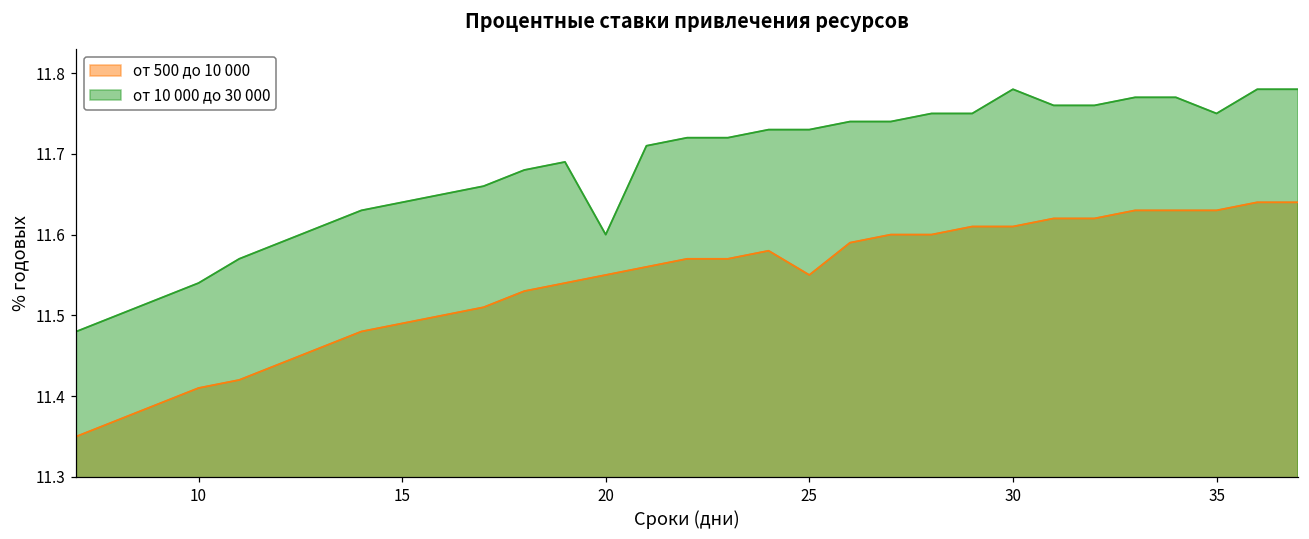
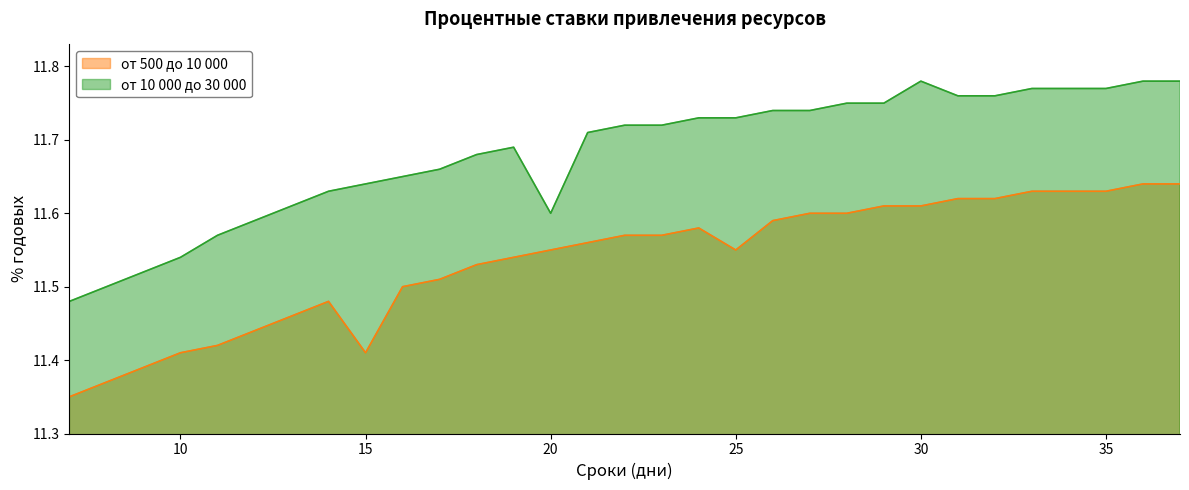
от 500 до 10 000, 15: 11.49 -> 11.41
от 10 000 до 30 000, 35: 11.75 -> 11.77
